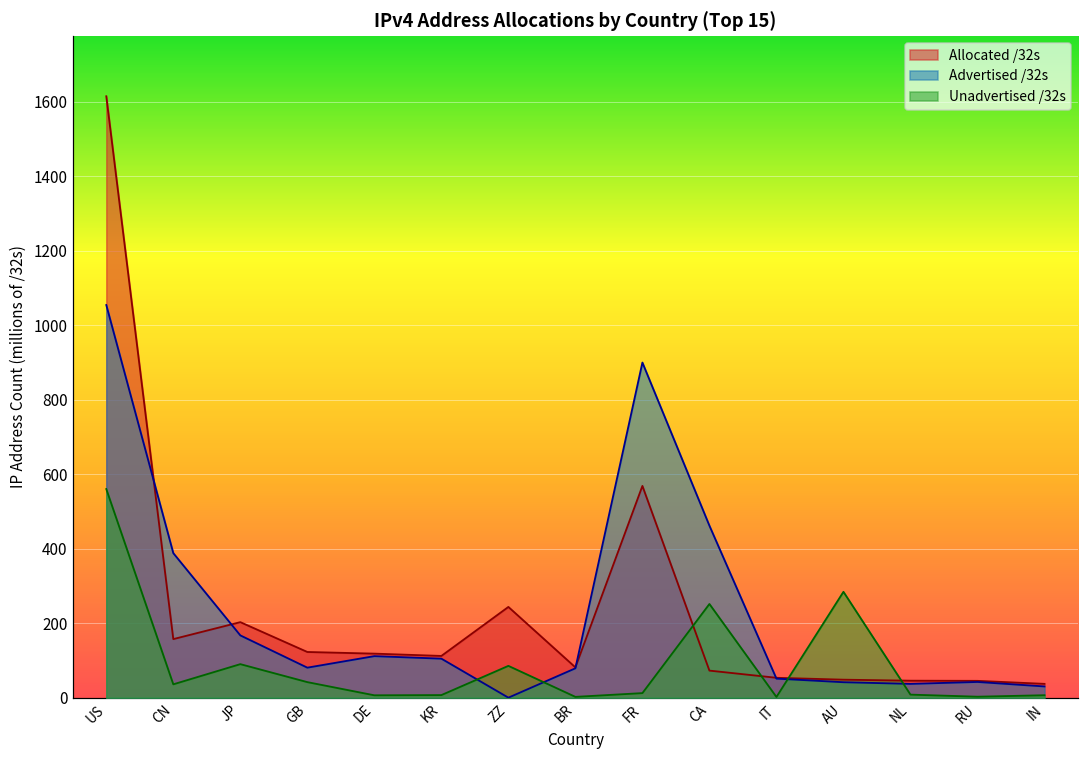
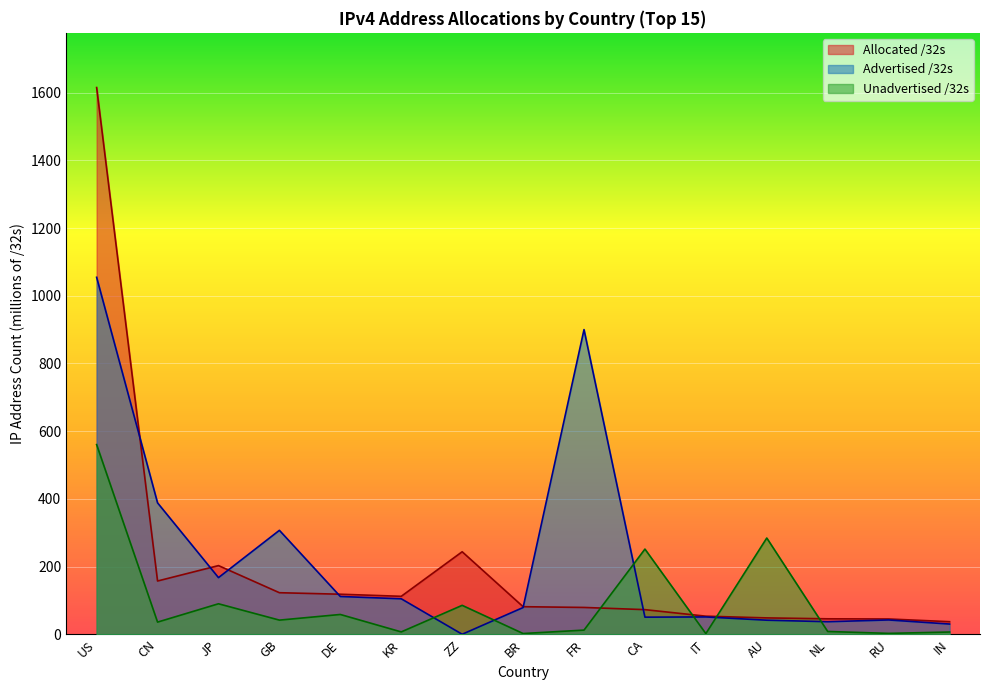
Advertised /32s, GB: 80 -> 310
Unadvertised /32s, DE: 10 -> 60
Allocated /32s, FR: 570 -> 80
Advertised /32s, CA: 460 -> 50
